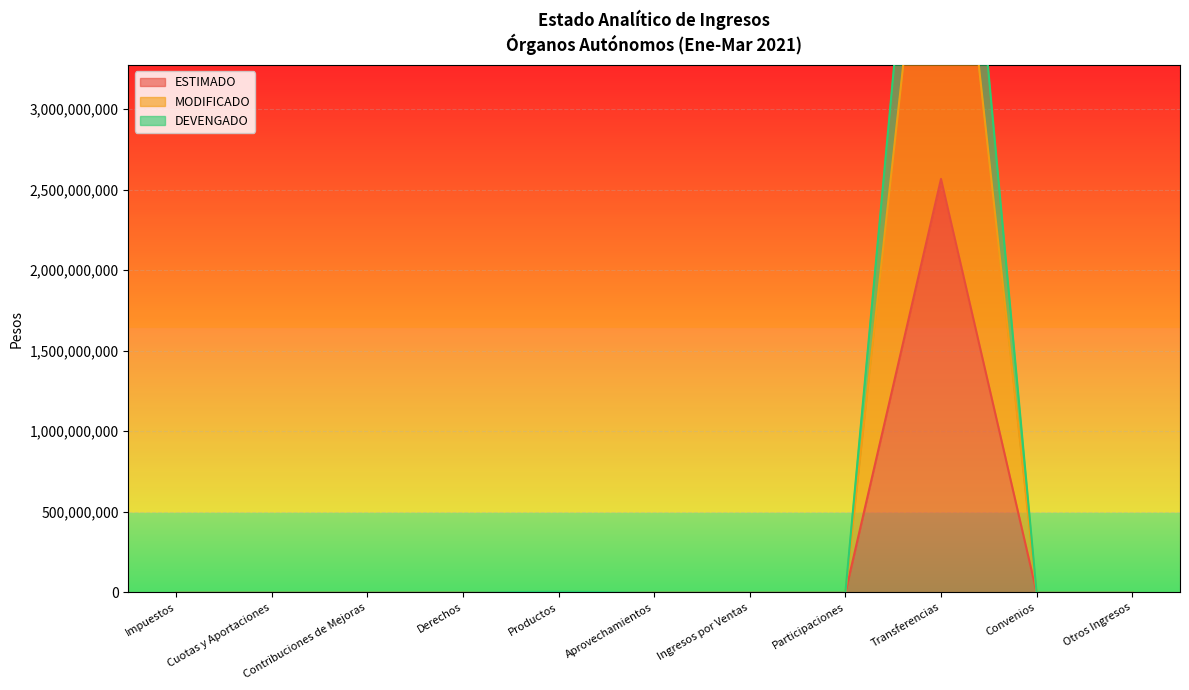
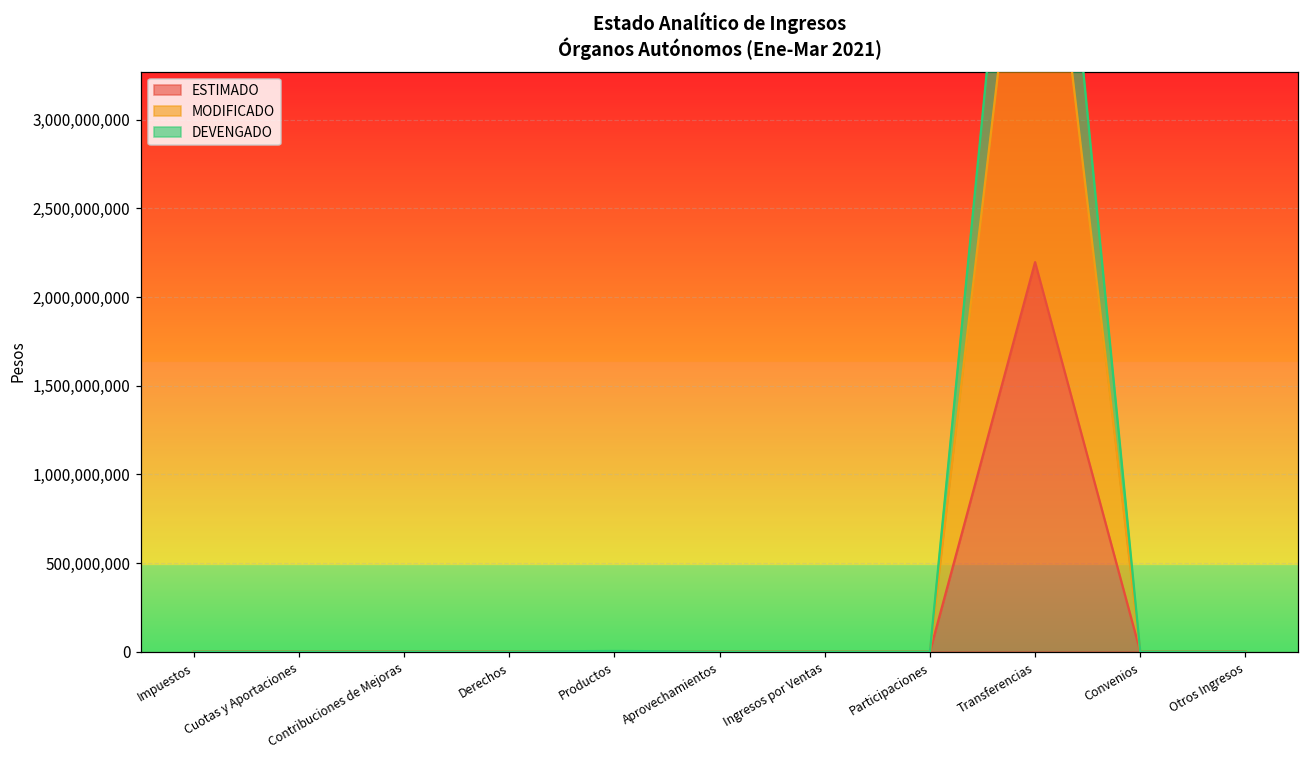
ESTIMADO, Transferencias: 2,570,000,000 -> 2,200,000,000
